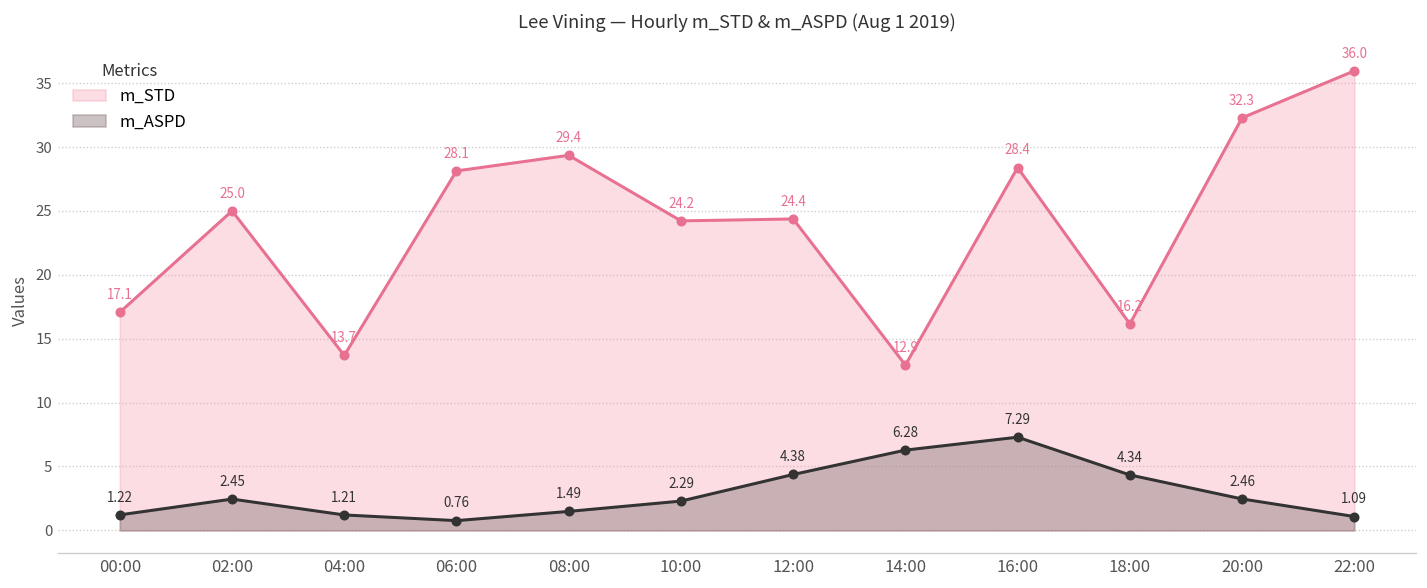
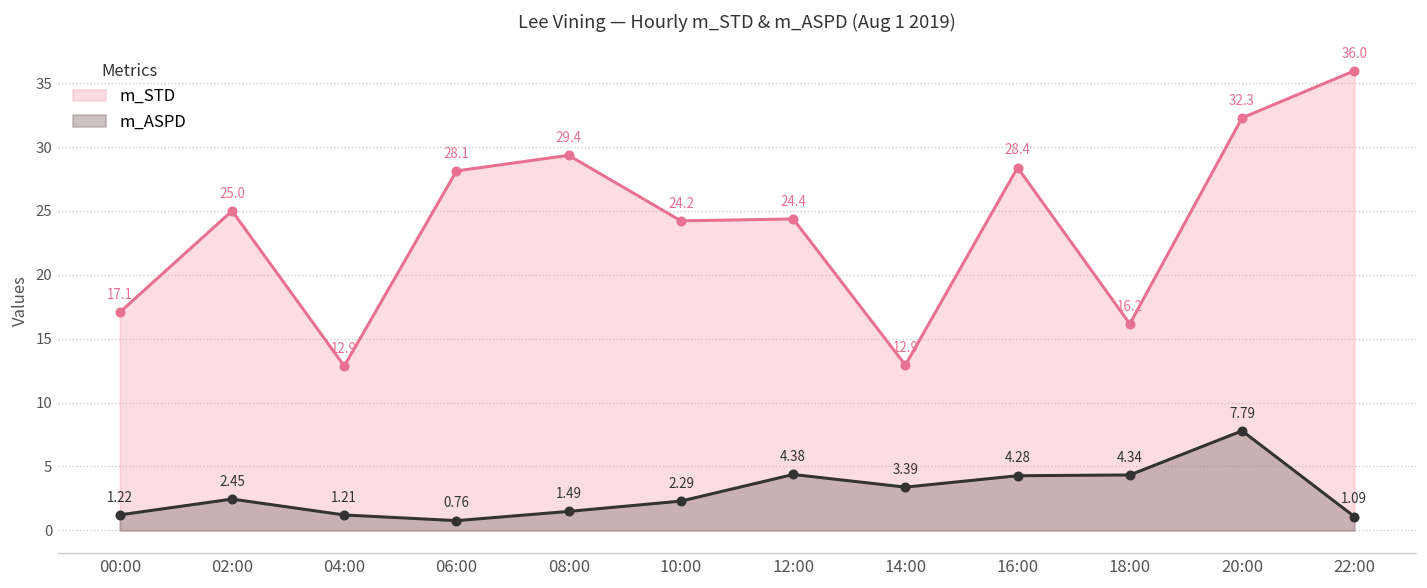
m_STD, 04:00: 13.7 -> 12.9
m_ASPD, 14:00: 6.28 -> 3.39
m_ASPD, 16:00: 7.29 -> 4.28
m_ASPD, 20:00: 2.46 -> 7.79
